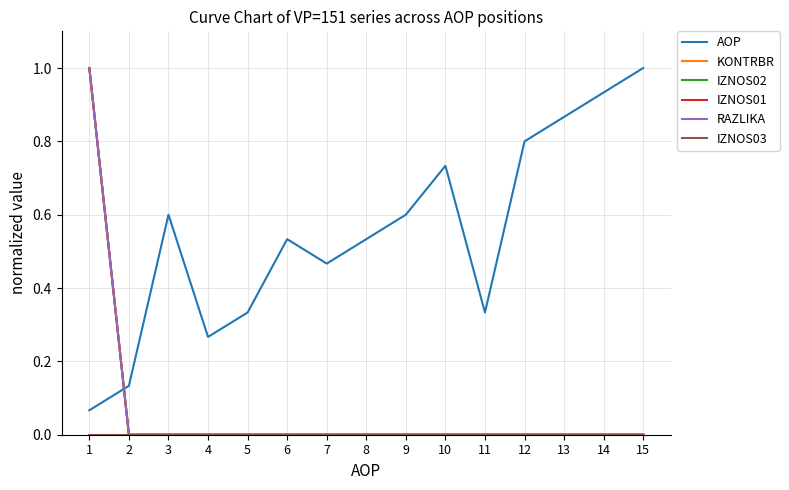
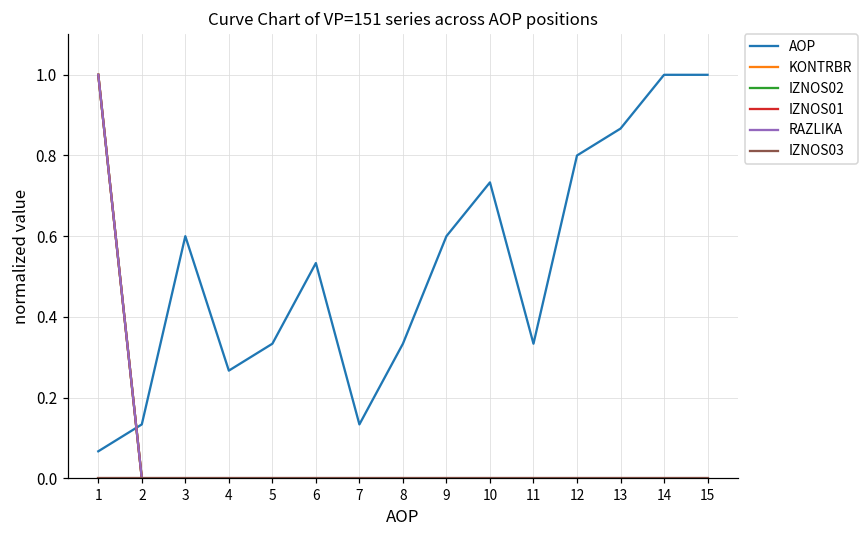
AOP, 7: 0.47 -> 0.13
AOP, 8: 0.53 -> 0.33
AOP, 14: 0.93 -> 1.00
